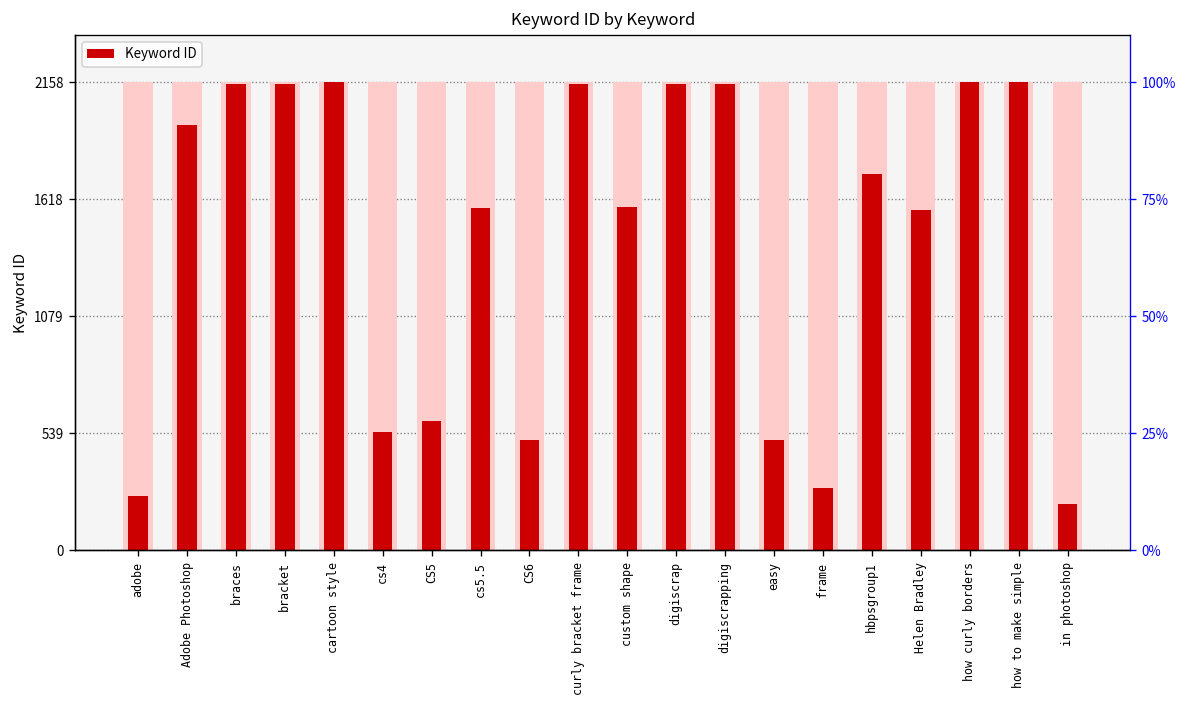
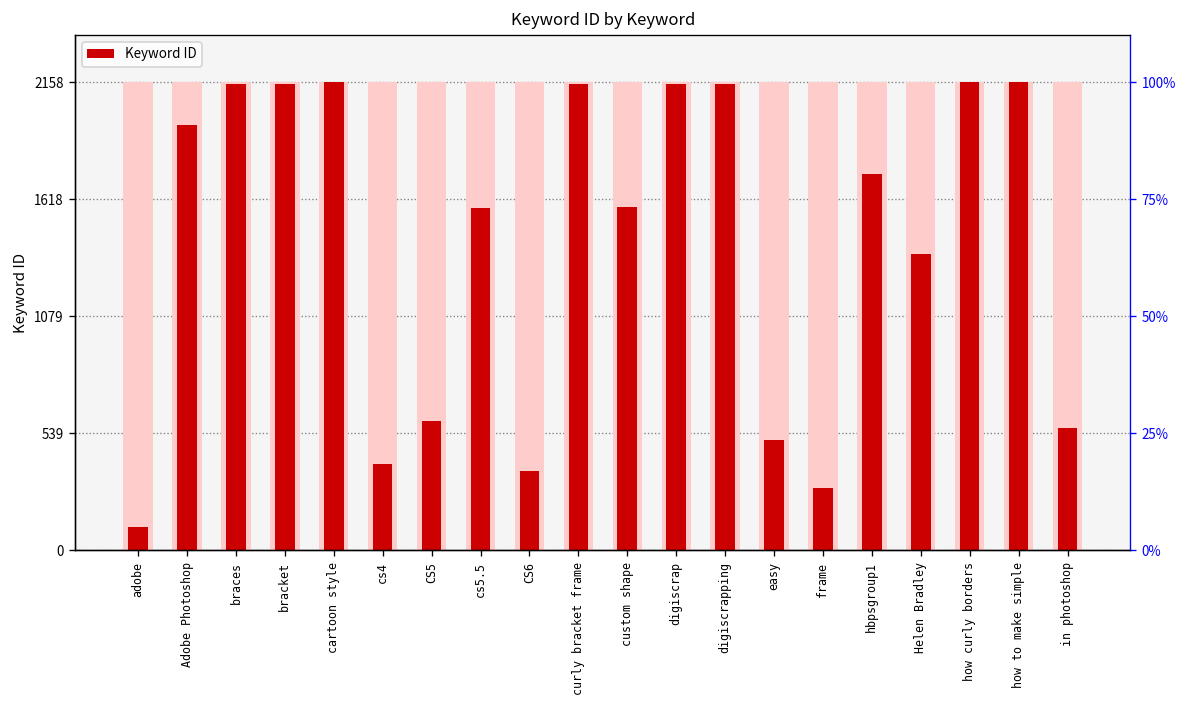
Keyword ID, adobe: 250 -> 110
Keyword ID, cs4: 540 -> 400
Keyword ID, CS6: 510 -> 370
Keyword ID, Helen Bradley: 1570 -> 1370
Keyword ID, in photoshop: 210 -> 570
